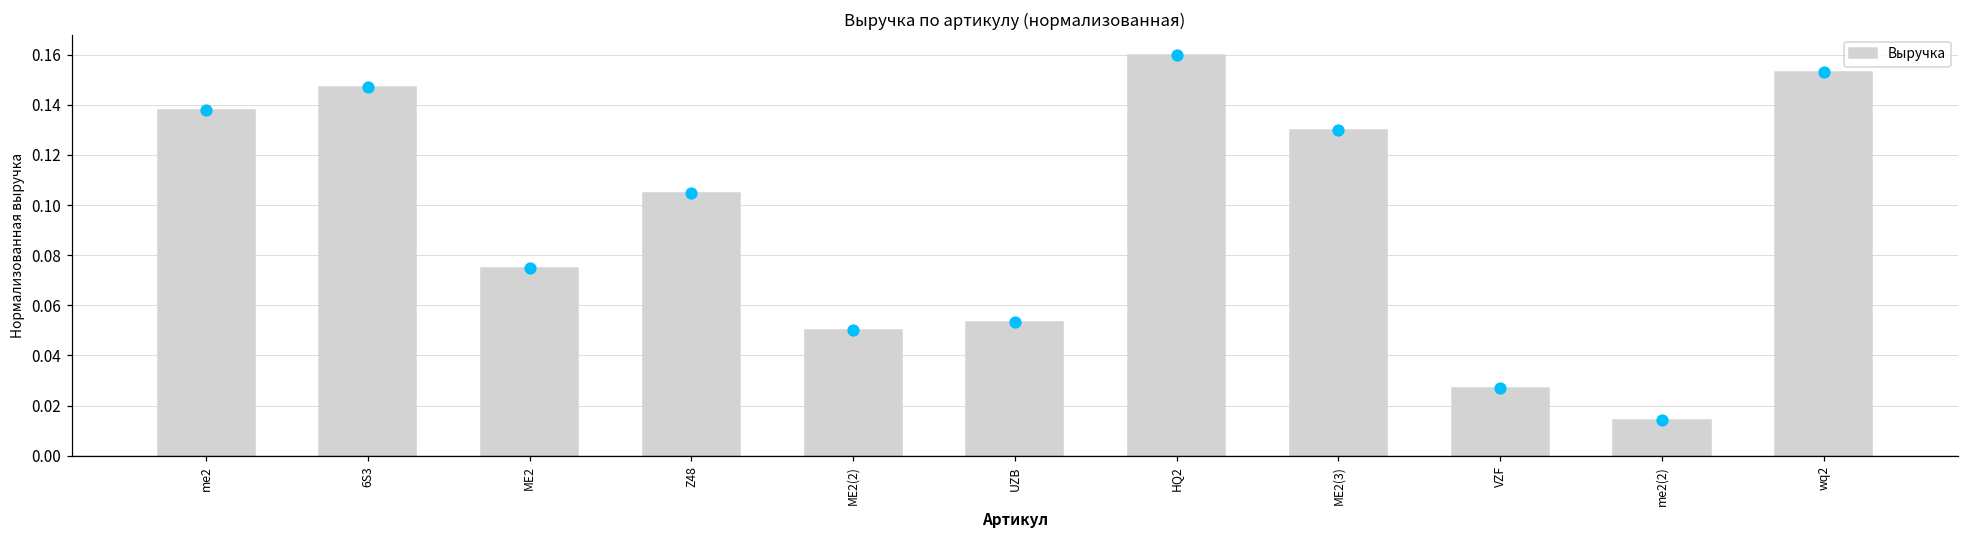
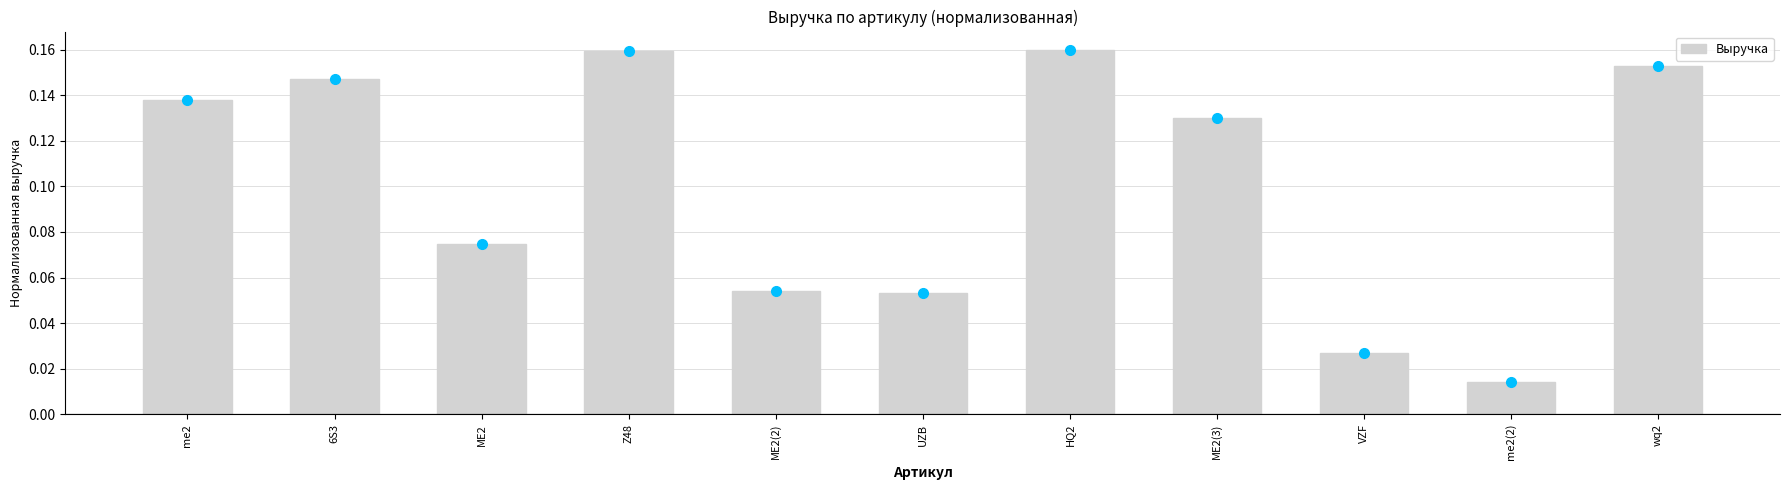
Выручка, Z48: 0.105 -> 0.160
Выручка, ME2(2): 0.050 -> 0.054
